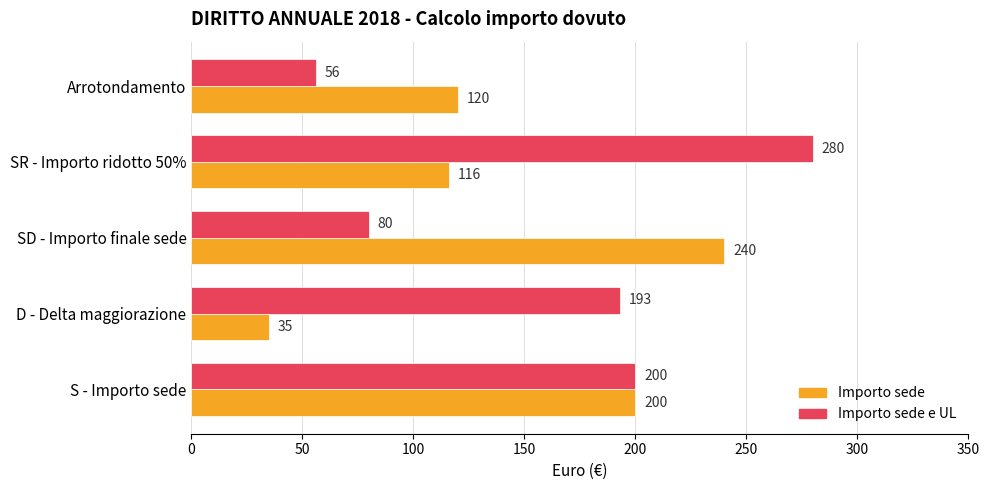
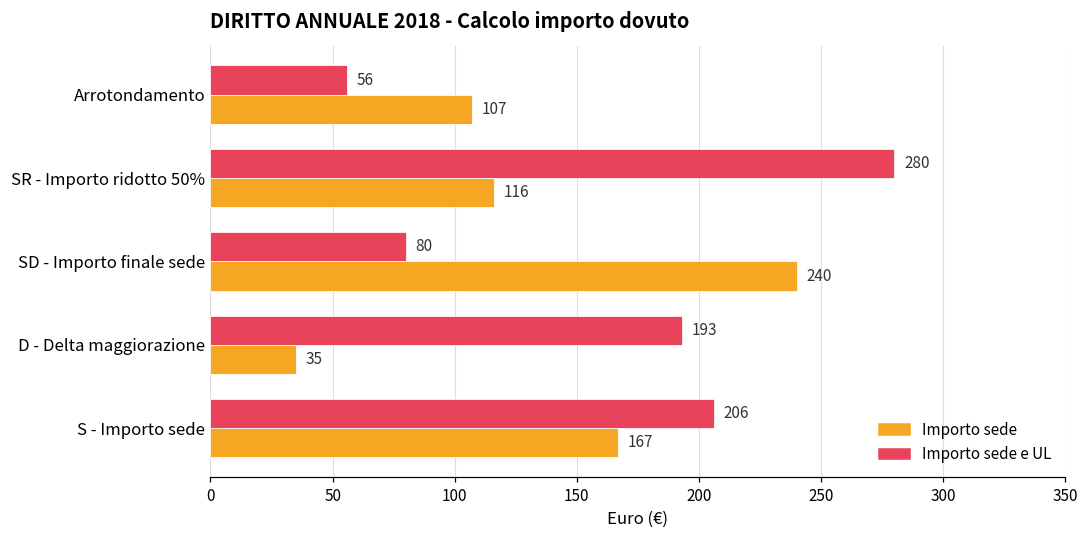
Importo sede, Arrotondamento: 120 -> 107
Importo sede e UL, S - Importo sede: 200 -> 206
Importo sede, S - Importo sede: 200 -> 167
